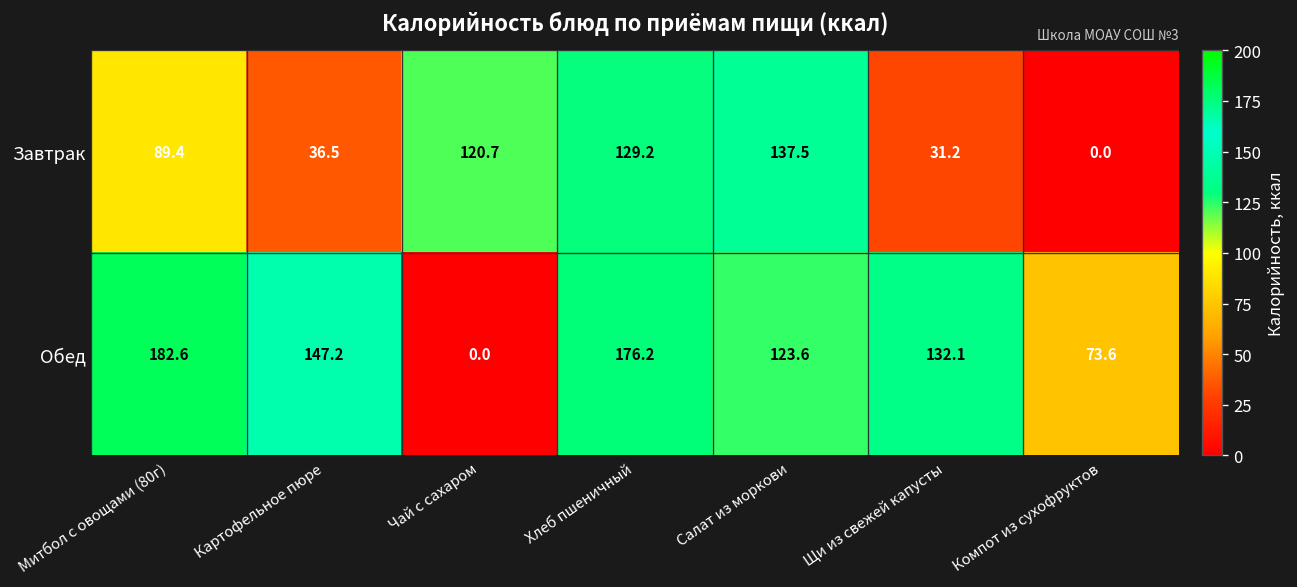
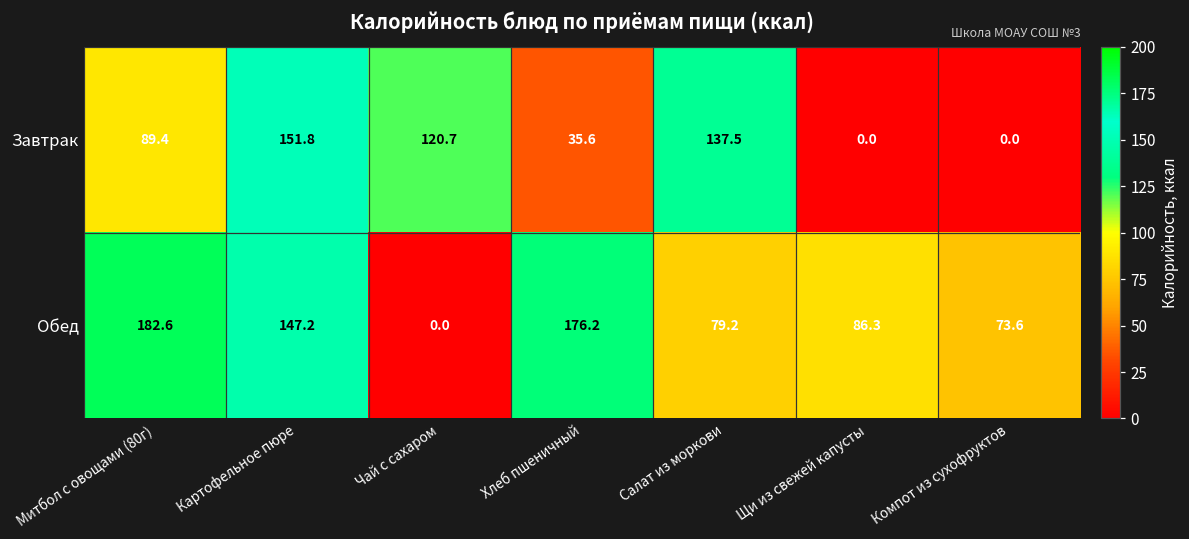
Завтрак, Картофельное пюре: 36.5 -> 151.8
Завтрак, Хлеб пшеничный: 129.2 -> 35.6
Завтрак, Щи из свежей капусты: 31.2 -> 0.0
Обед, Салат из моркови: 123.6 -> 79.2
Обед, Щи из свежей капусты: 132.1 -> 86.3
